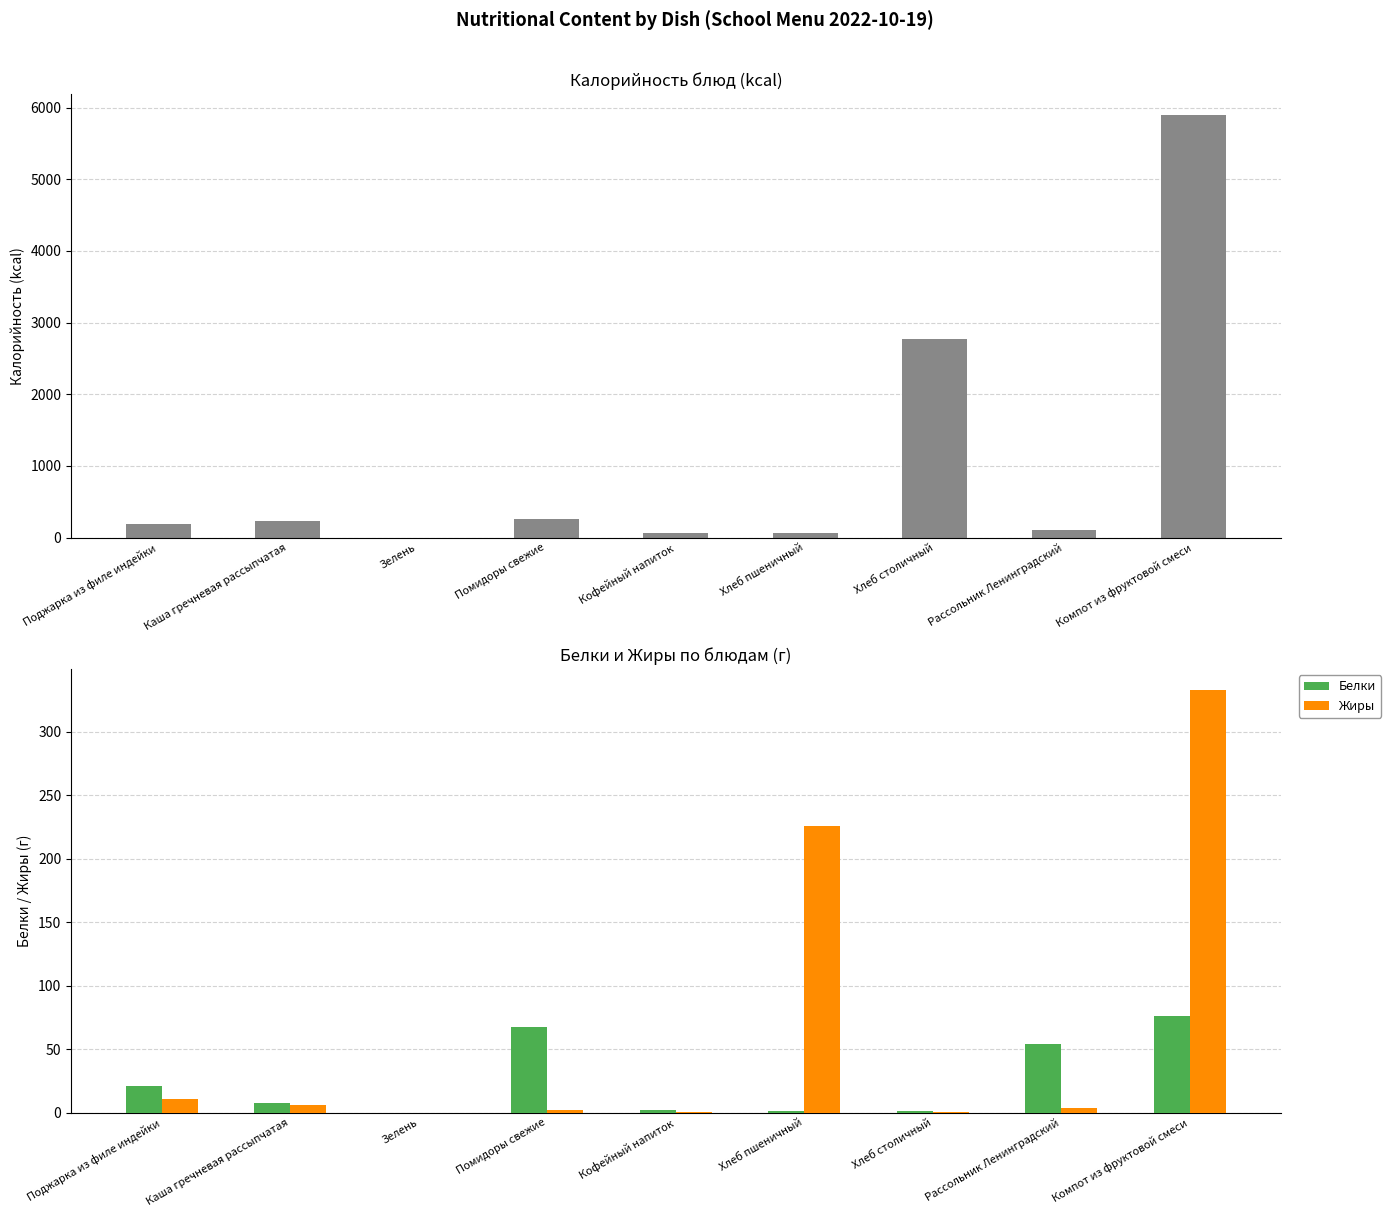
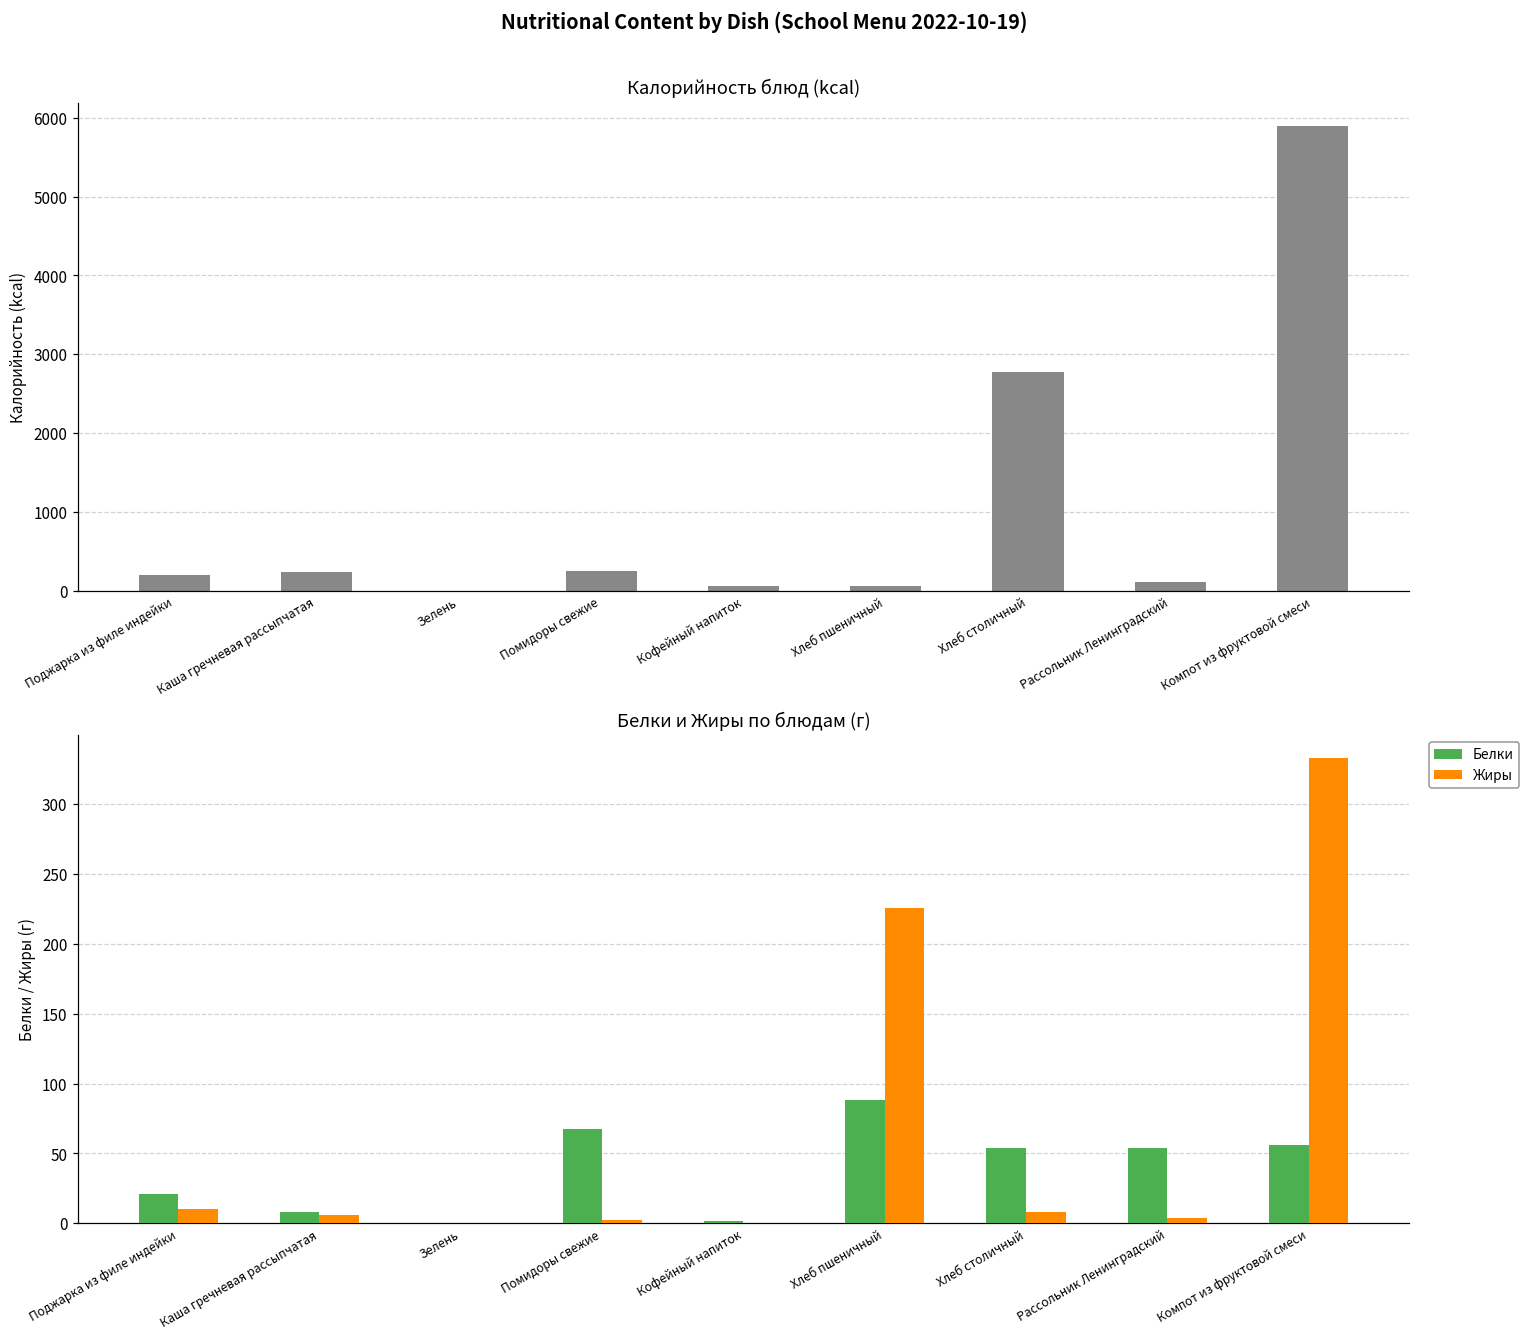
Белки и Жиры по блюдам (г), Белки, Хлеб пшеничный: 2 -> 88
Белки и Жиры по блюдам (г), Белки, Хлеб столичный: 2 -> 54
Белки и Жиры по блюдам (г), Жиры, Хлеб столичный: 0 -> 8
Белки и Жиры по блюдам (г), Белки, Компот из фруктовой смеси: 77 -> 56
